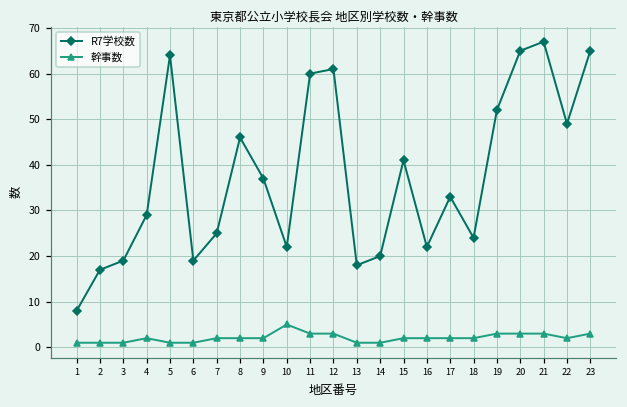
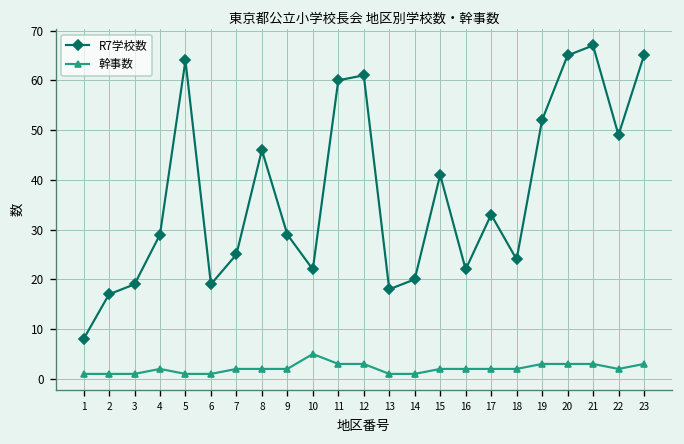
R7学校数, 9: 37 -> 29
